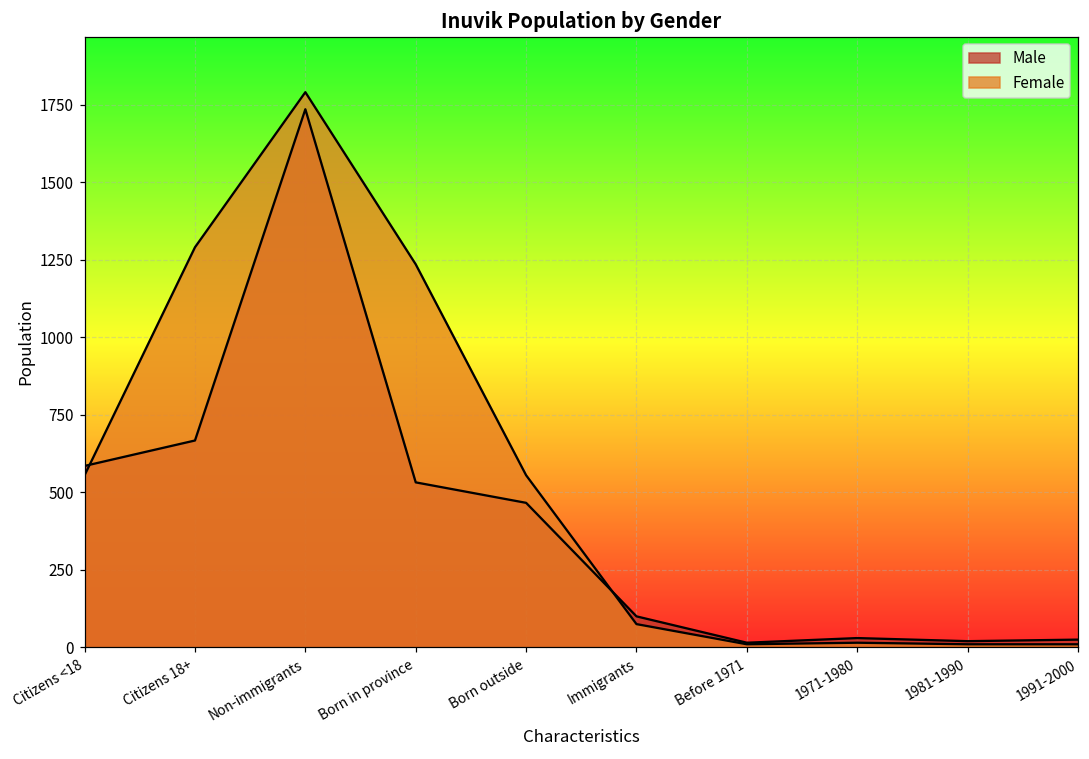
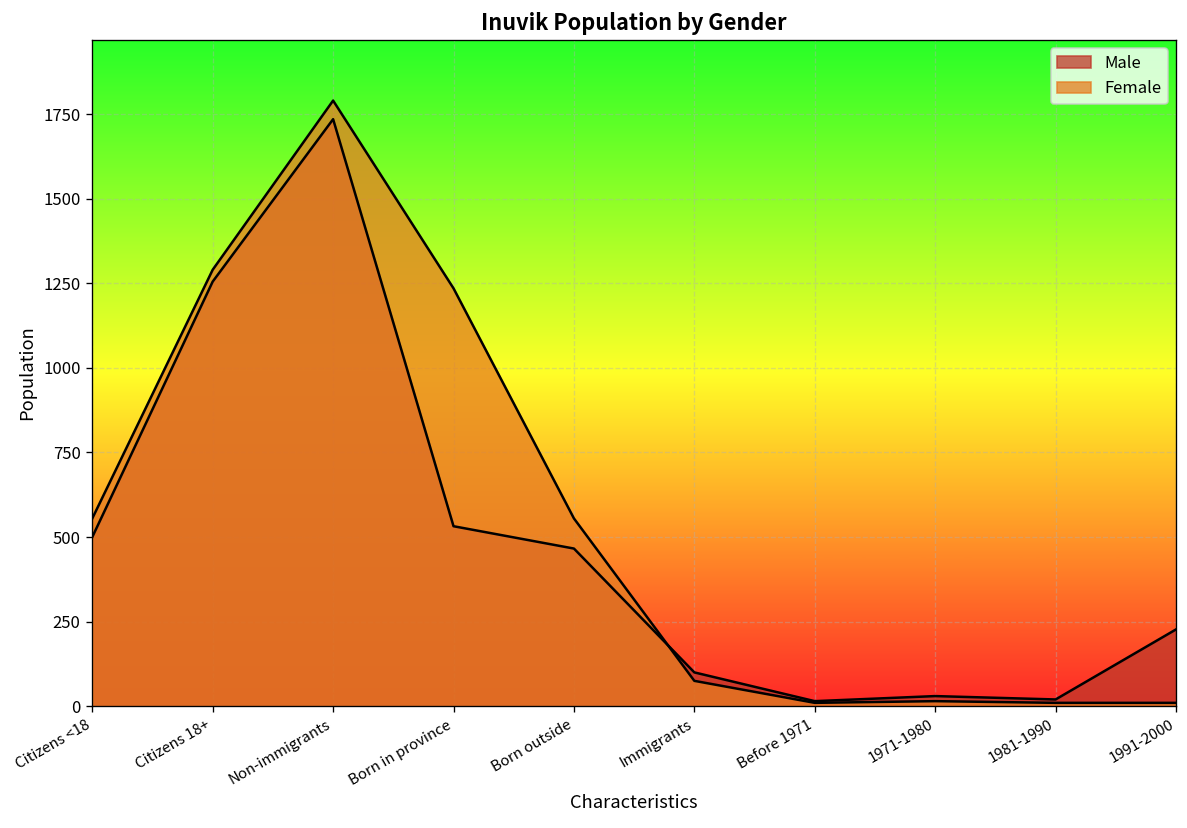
Male, Citizens <18: 590 -> 500
Male, Citizens 18+: 670 -> 1260
Male, 1991-2000: 30 -> 230
